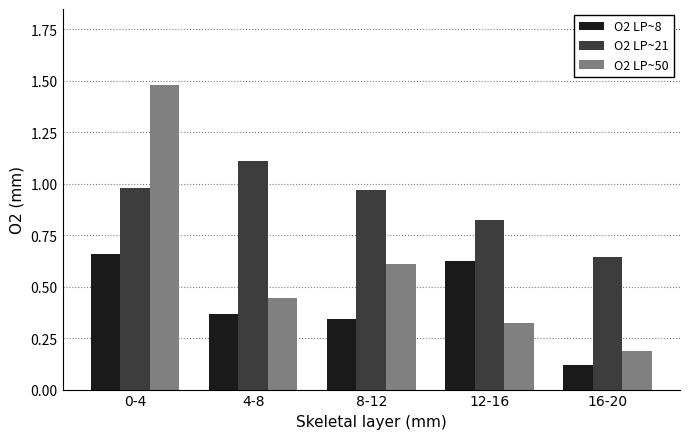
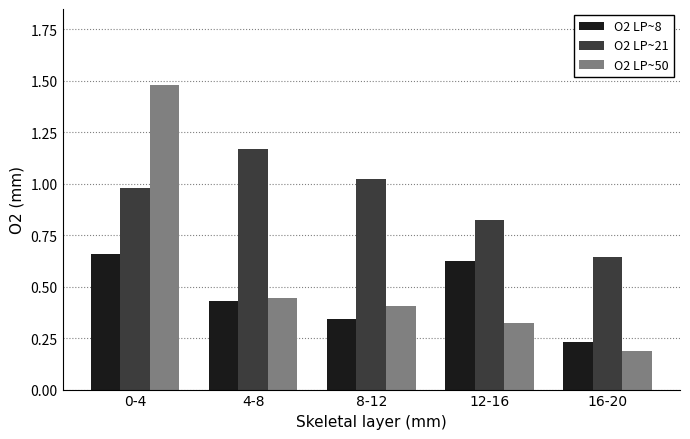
O2 LP~8, 4-8: 0.37 -> 0.43
O2 LP~21, 4-8: 1.11 -> 1.17
O2 LP~21, 8-12: 0.97 -> 1.02
O2 LP~50, 8-12: 0.61 -> 0.40
O2 LP~8, 16-20: 0.12 -> 0.23
